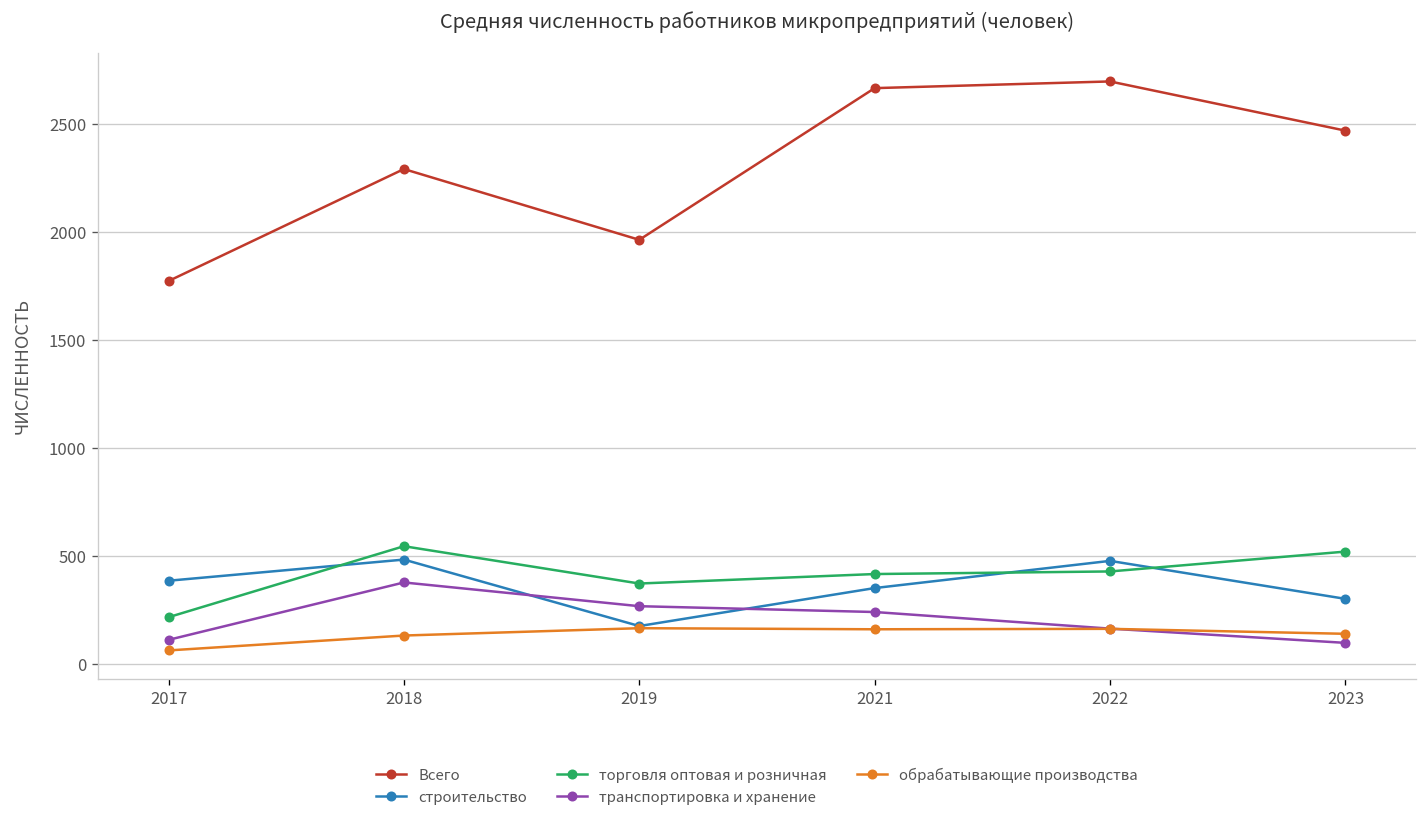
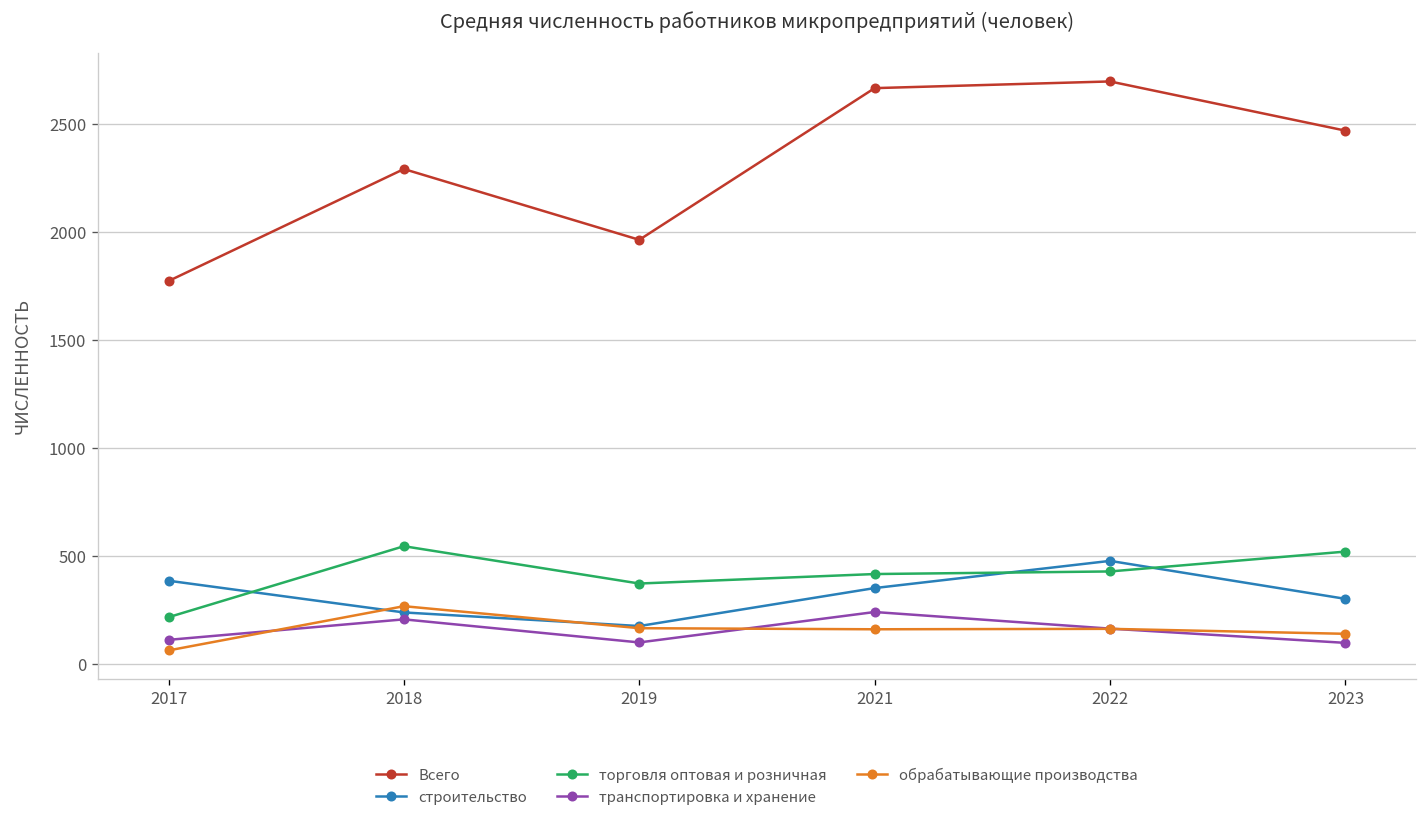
строительство, 2018: 480 -> 240
транспортировка и хранение, 2018: 380 -> 210
обрабатывающие производства, 2018: 130 -> 270
транспортировка и хранение, 2019: 270 -> 100
